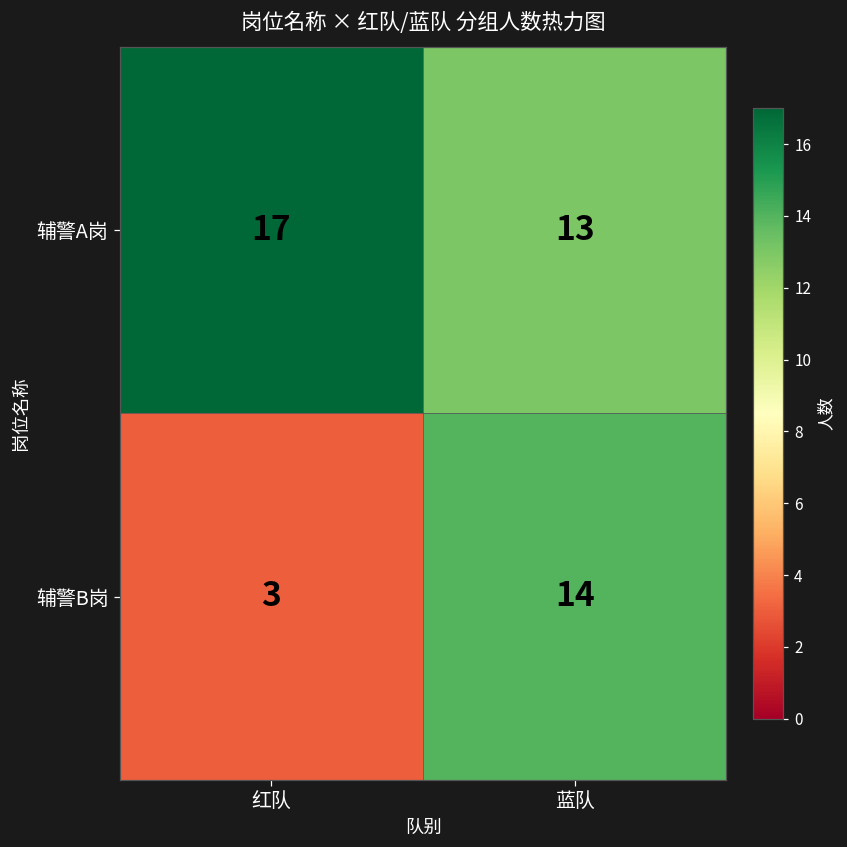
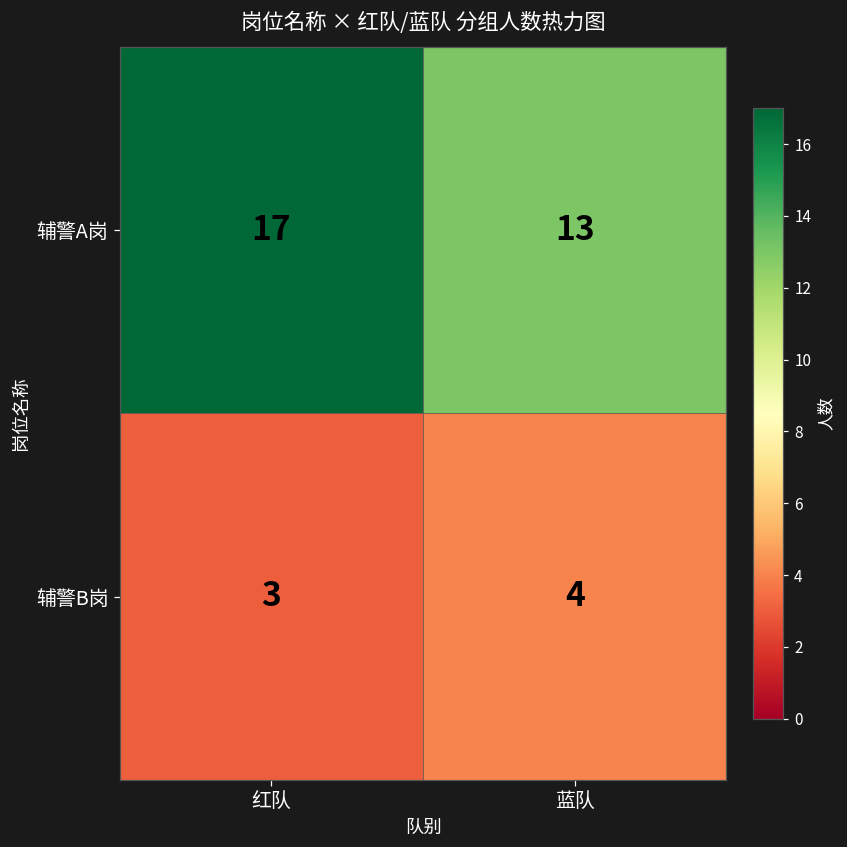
辅警B岗, 蓝队: 14 -> 4
